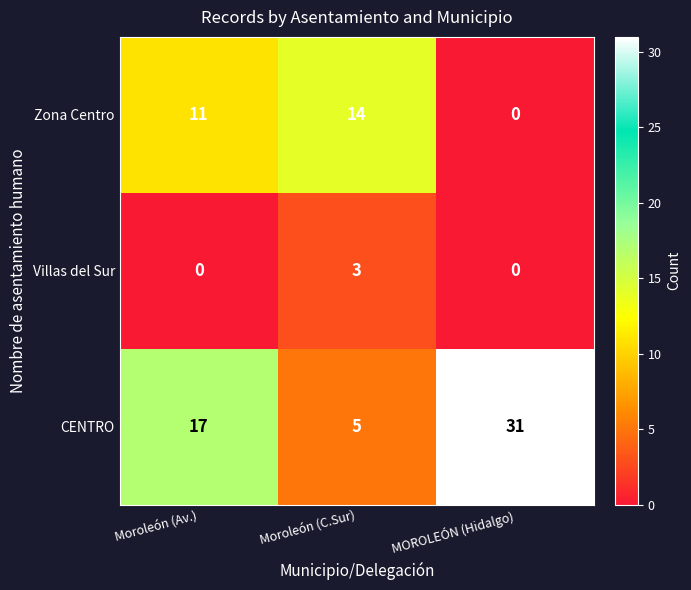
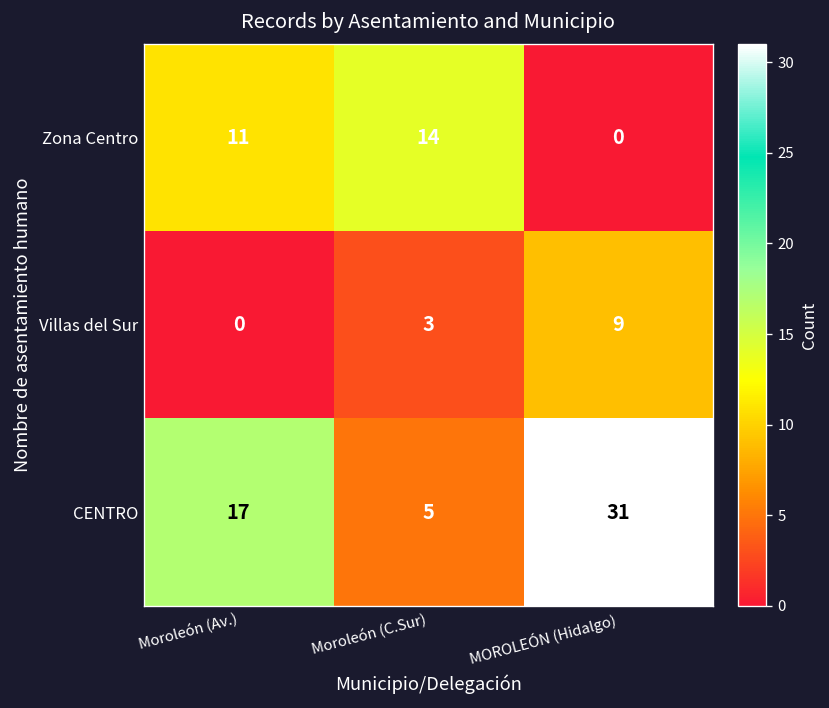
Villas del Sur, MOROLEÓN (Hidalgo): 0 -> 9
